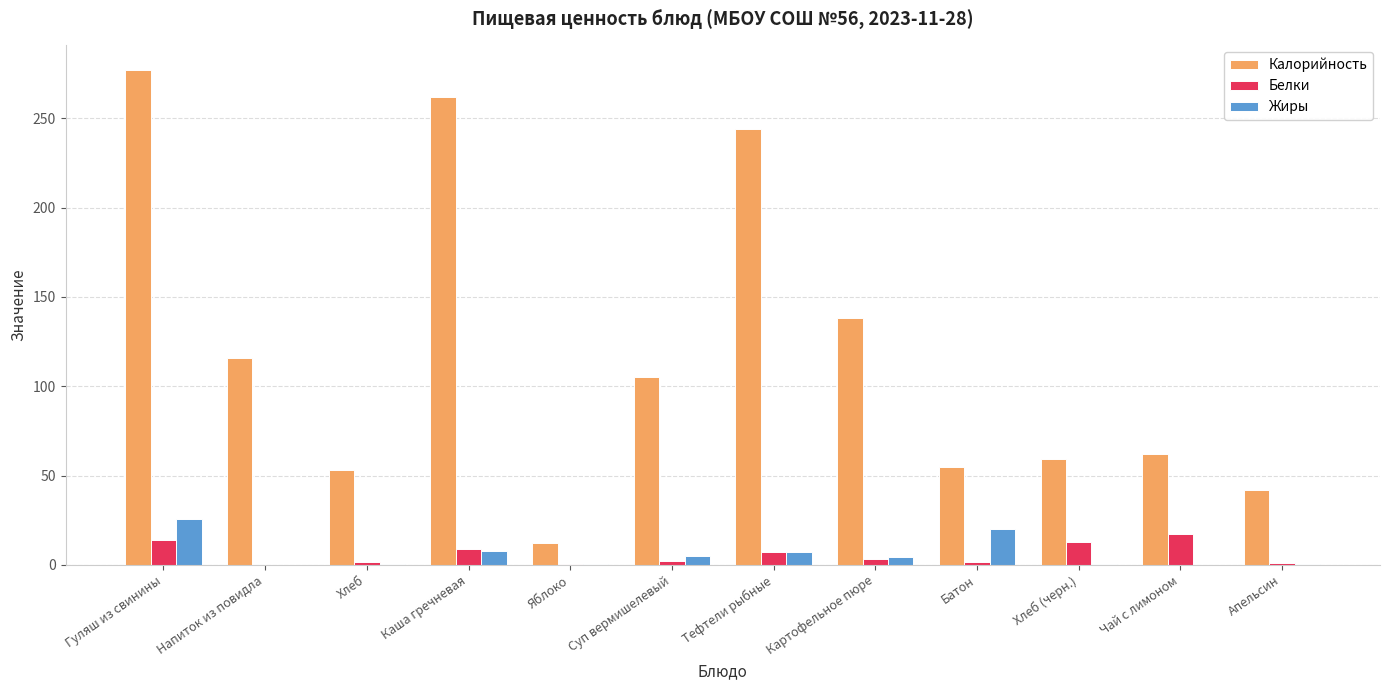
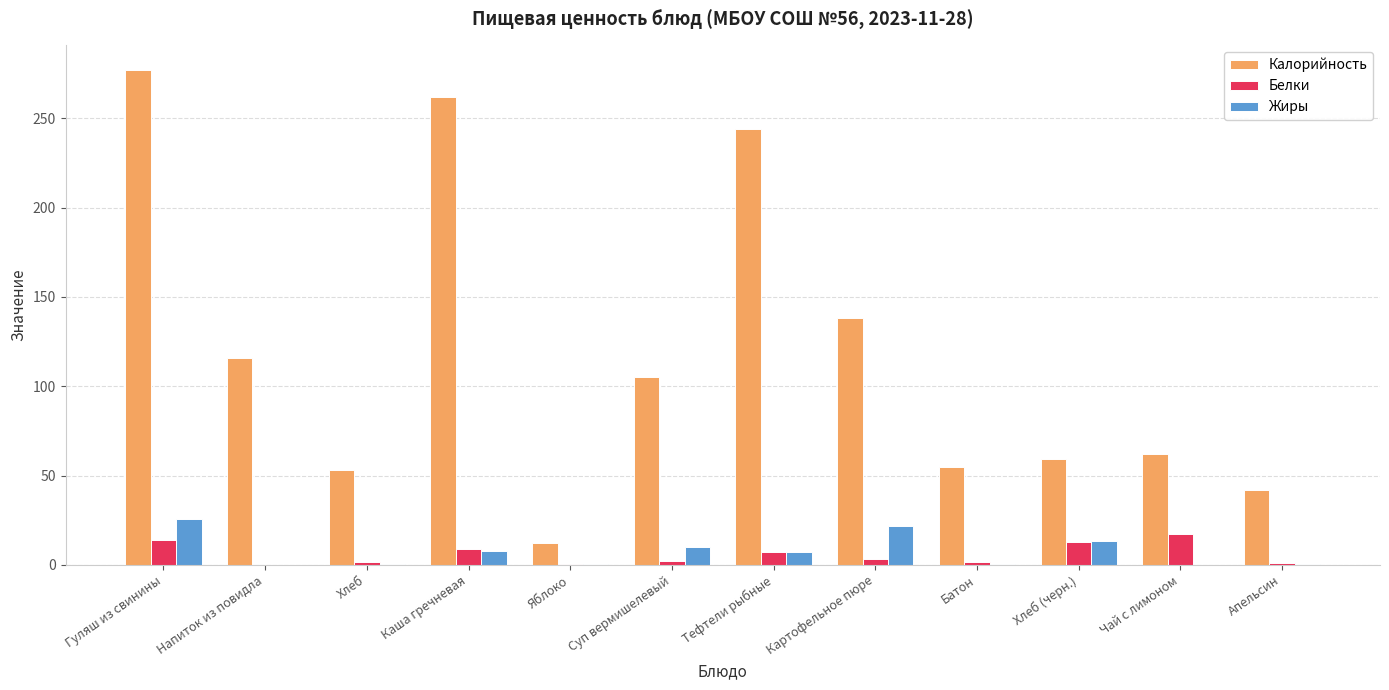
Жиры, Суп вермишелевый: 5 -> 10
Жиры, Картофельное пюре: 4 -> 22
Жиры, Батон: 20 -> 1
Жиры, Хлеб (черн.): 0 -> 13
